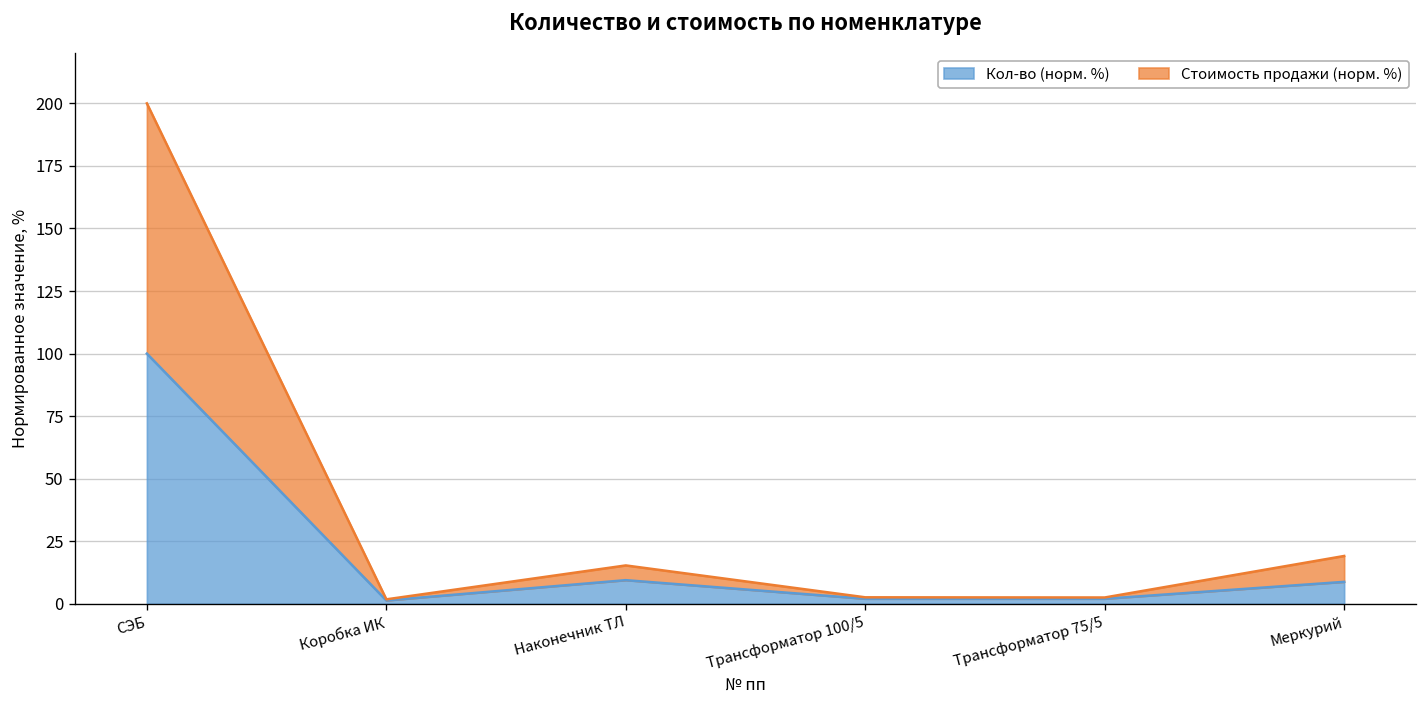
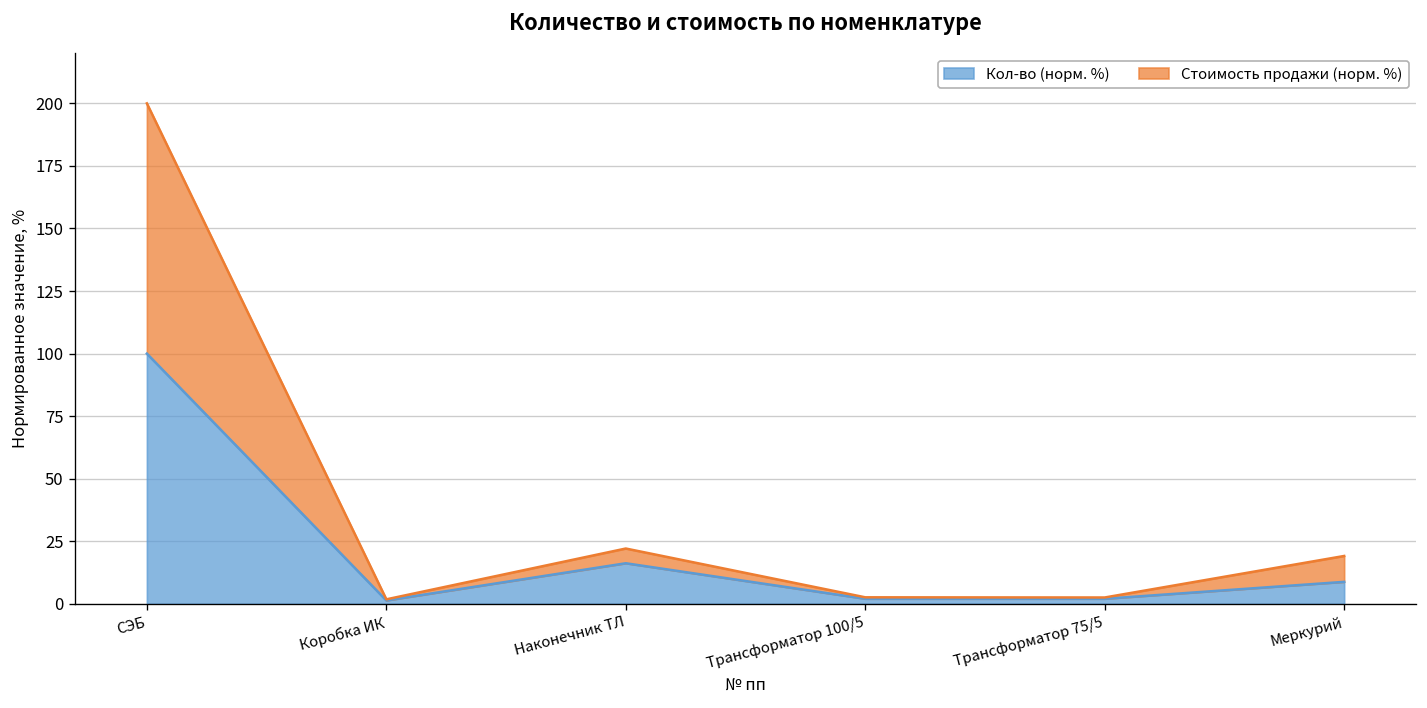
Кол-во (норм. %), Наконечник ТЛ: 9 -> 16
